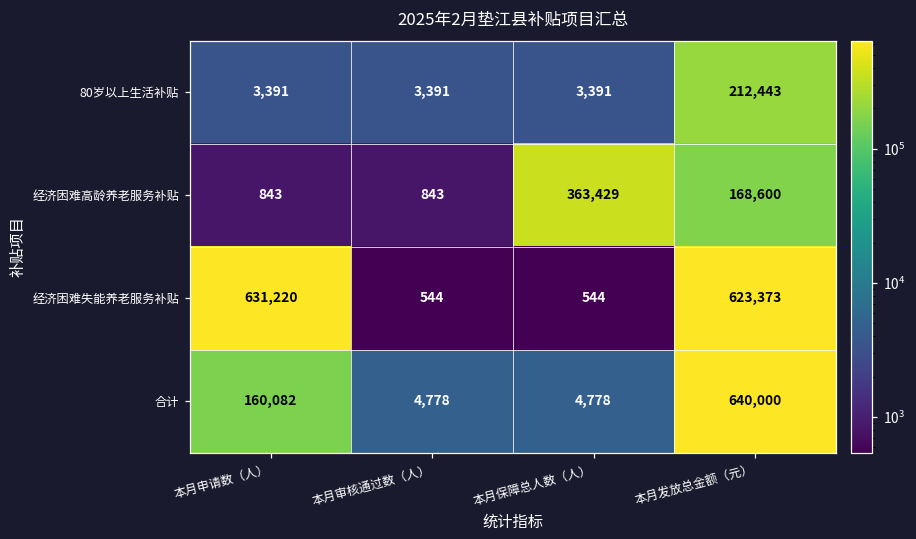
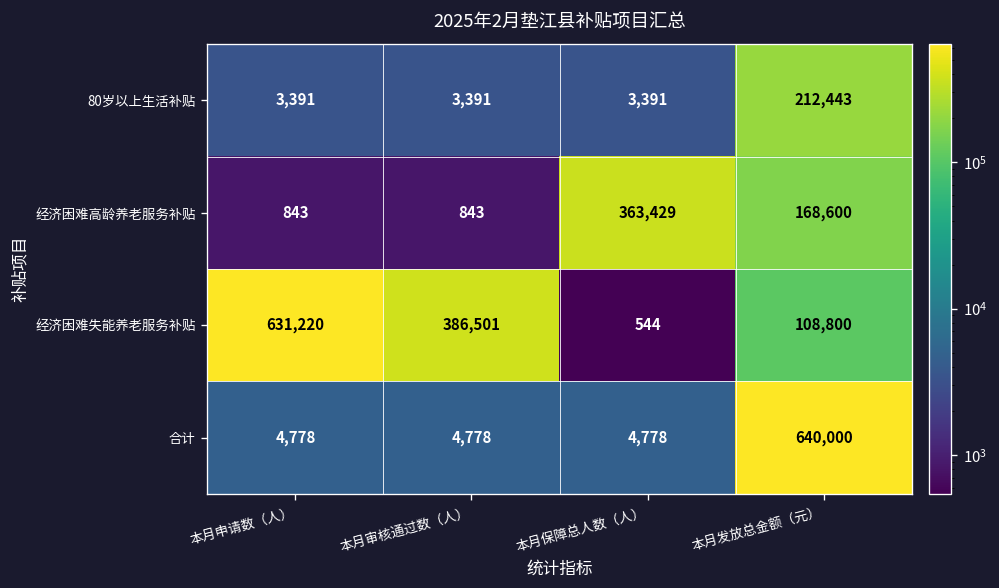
经济困难失能养老服务补贴, 本月审核通过数（人）: 544 -> 386,501
经济困难失能养老服务补贴, 本月发放总金额（元）: 623,373 -> 108,800
合计, 本月申请数（人）: 160,082 -> 4,778
